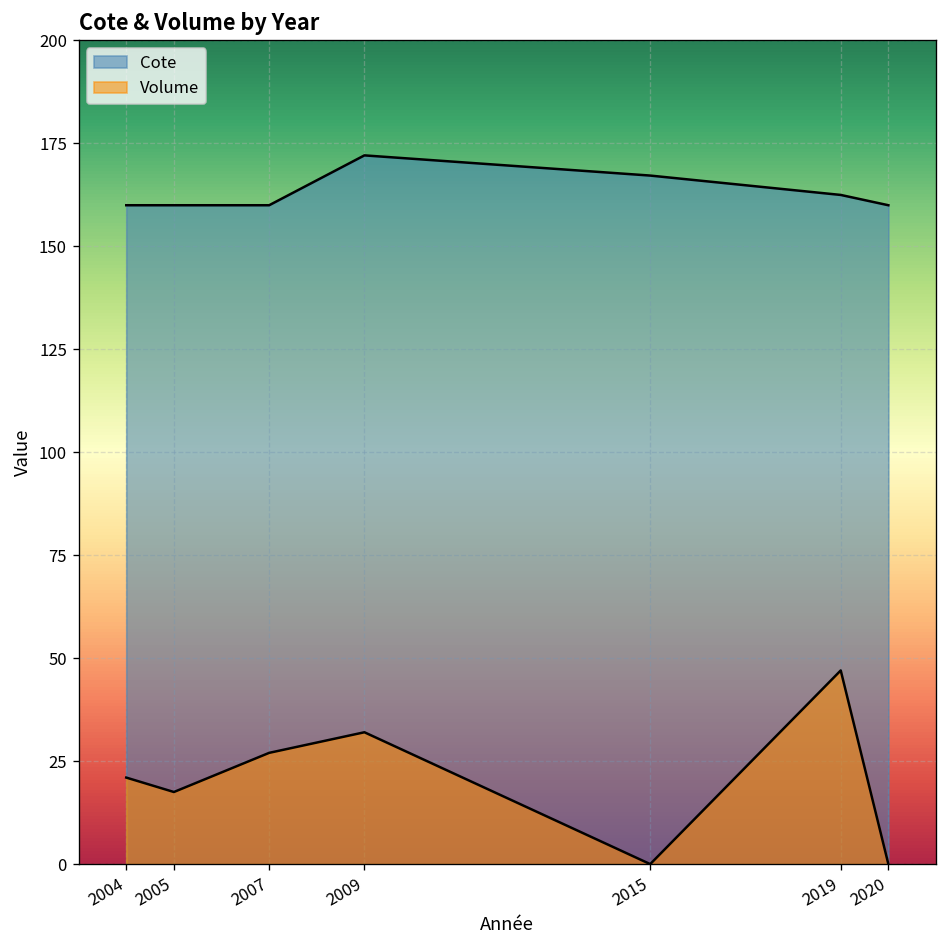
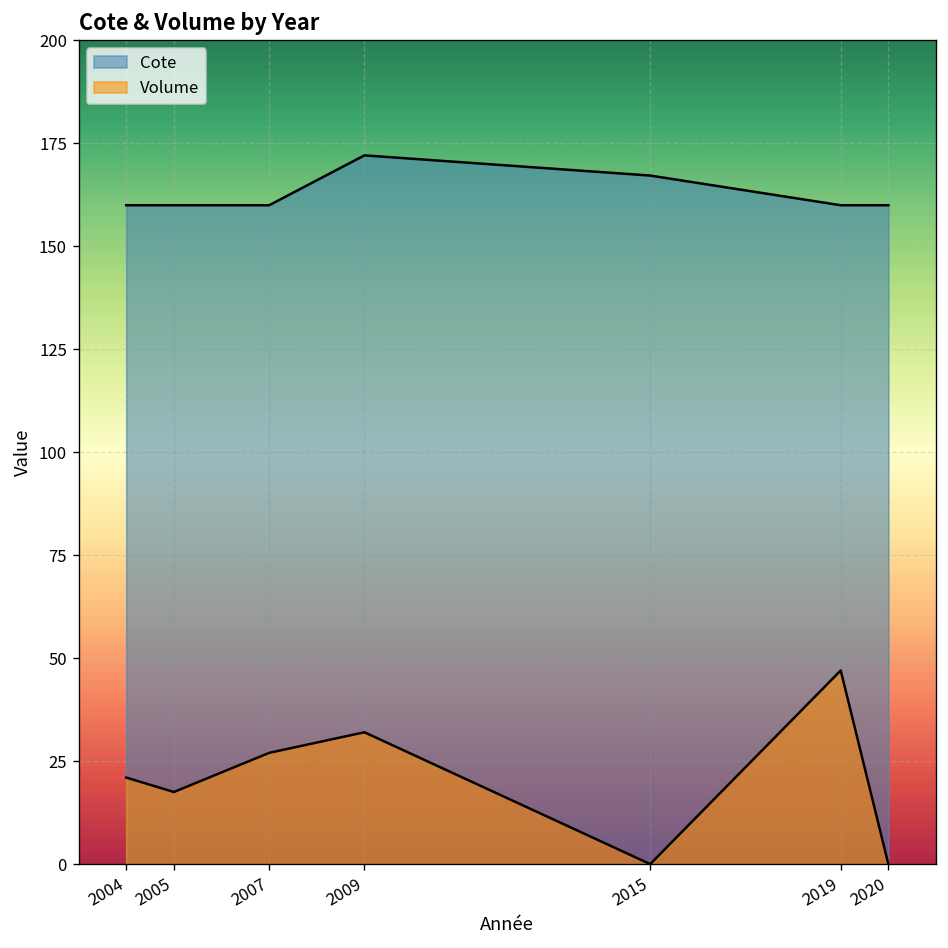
Cote, 2019: 162 -> 160
